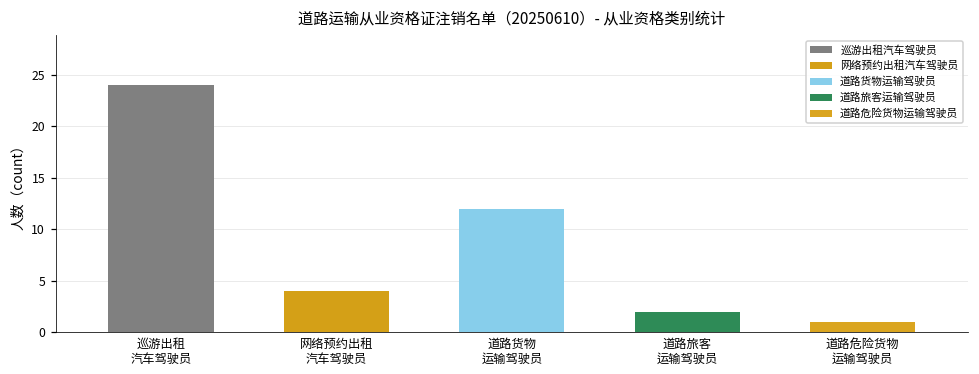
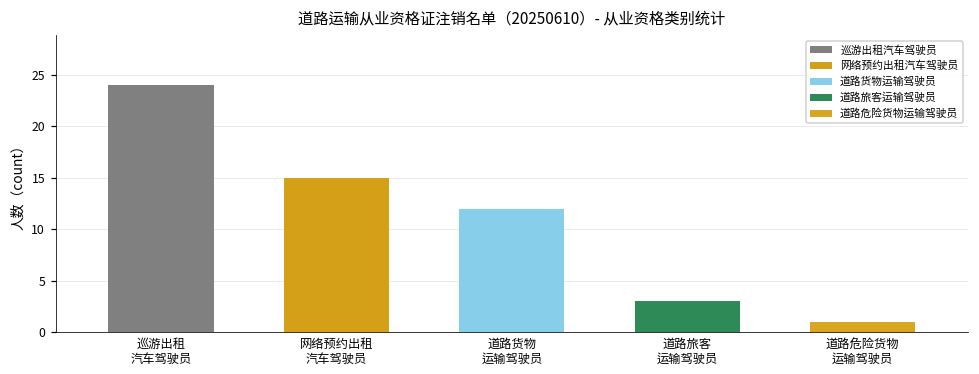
网络预约出租 汽车驾驶员: 4 -> 15
道路旅客 运输驾驶员: 2 -> 3
